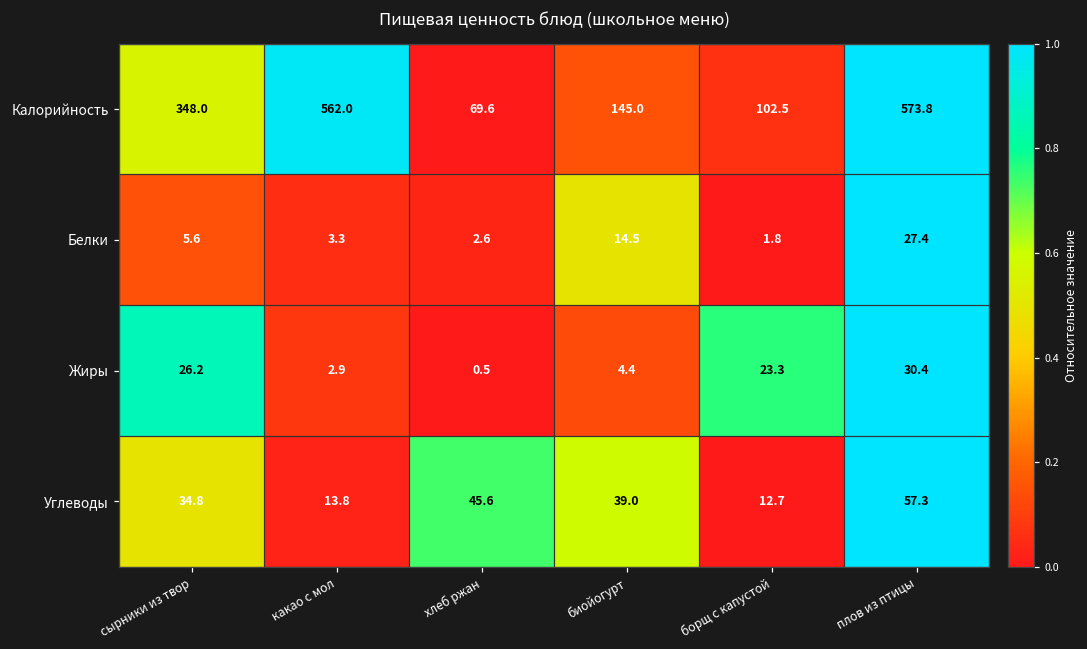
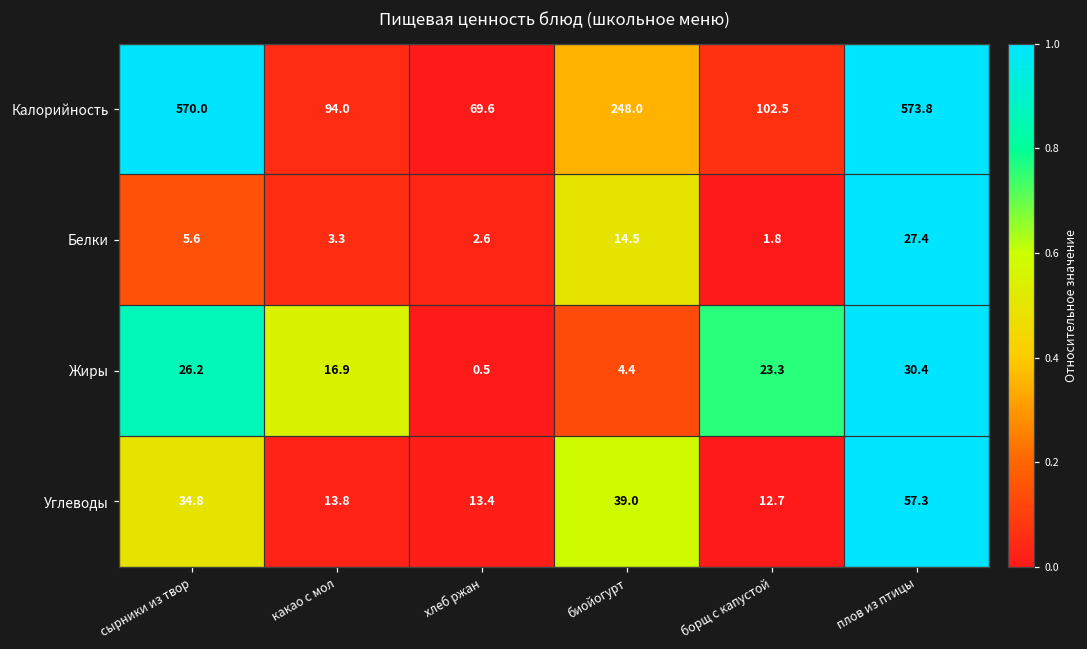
Калорийность, сырники из твор: 348.0 -> 570.0
Калорийность, какао с мол: 562.0 -> 94.0
Калорийность, биойогурт: 145.0 -> 248.0
Жиры, какао с мол: 2.9 -> 16.9
Углеводы, хлеб ржан: 45.6 -> 13.4
